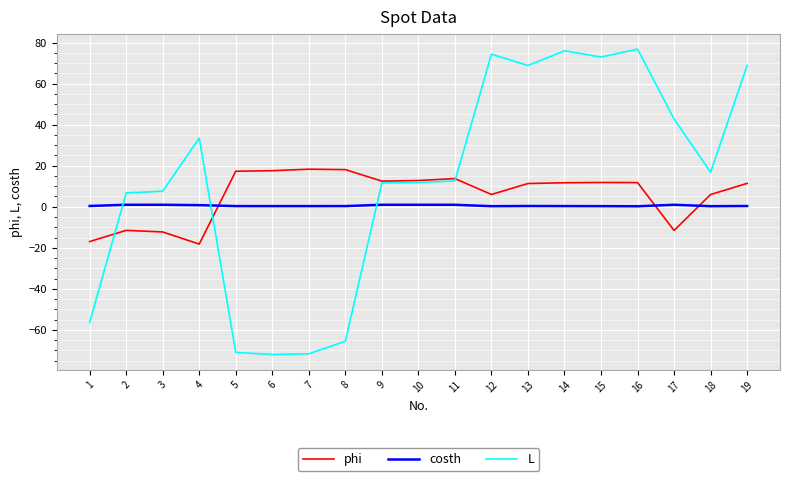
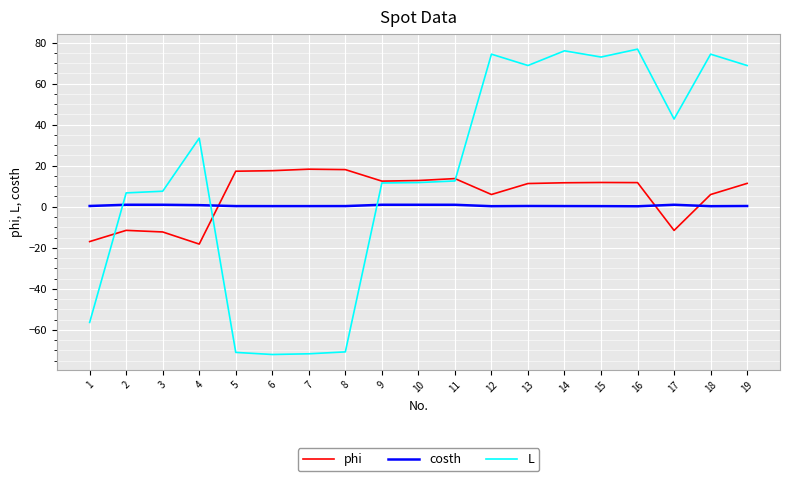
L, 8: -66 -> -71
L, 18: 17 -> 74
